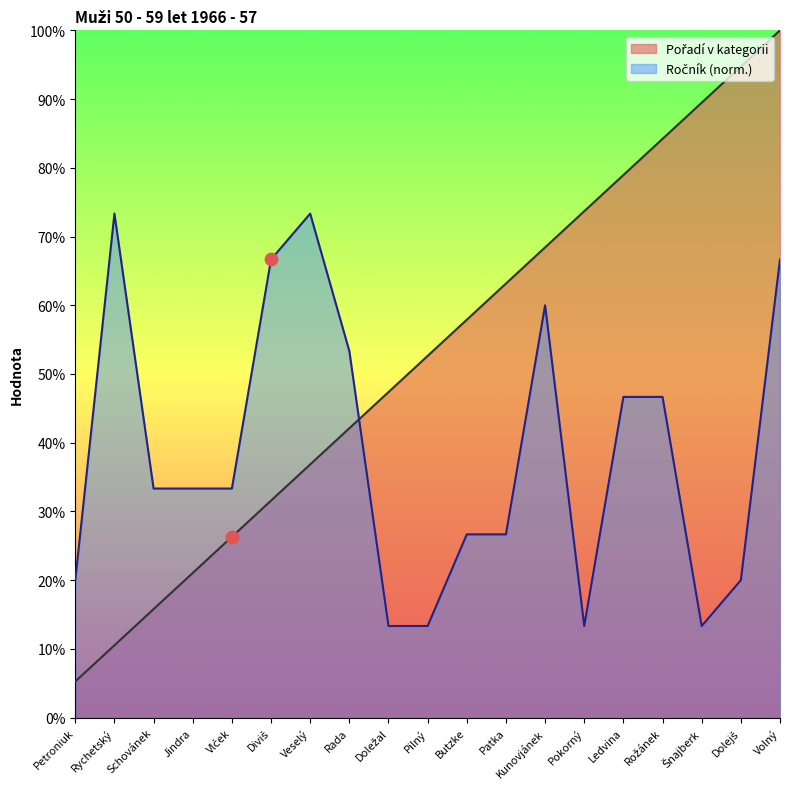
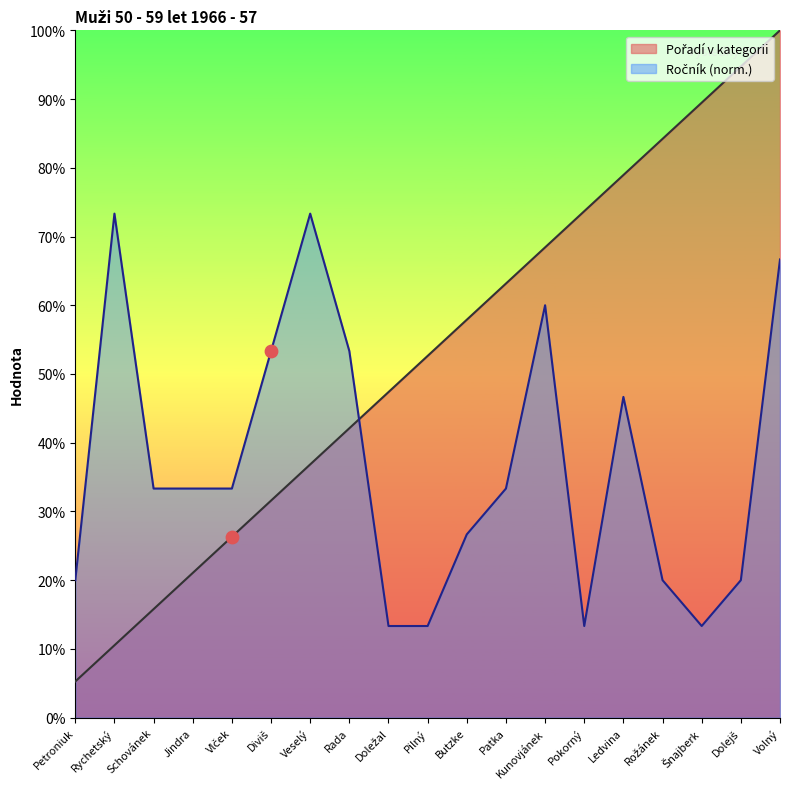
Ročník (norm.), Diviš: 67% -> 53%
Ročník (norm.), Patka: 27% -> 33%
Ročník (norm.), Rožánek: 47% -> 20%
